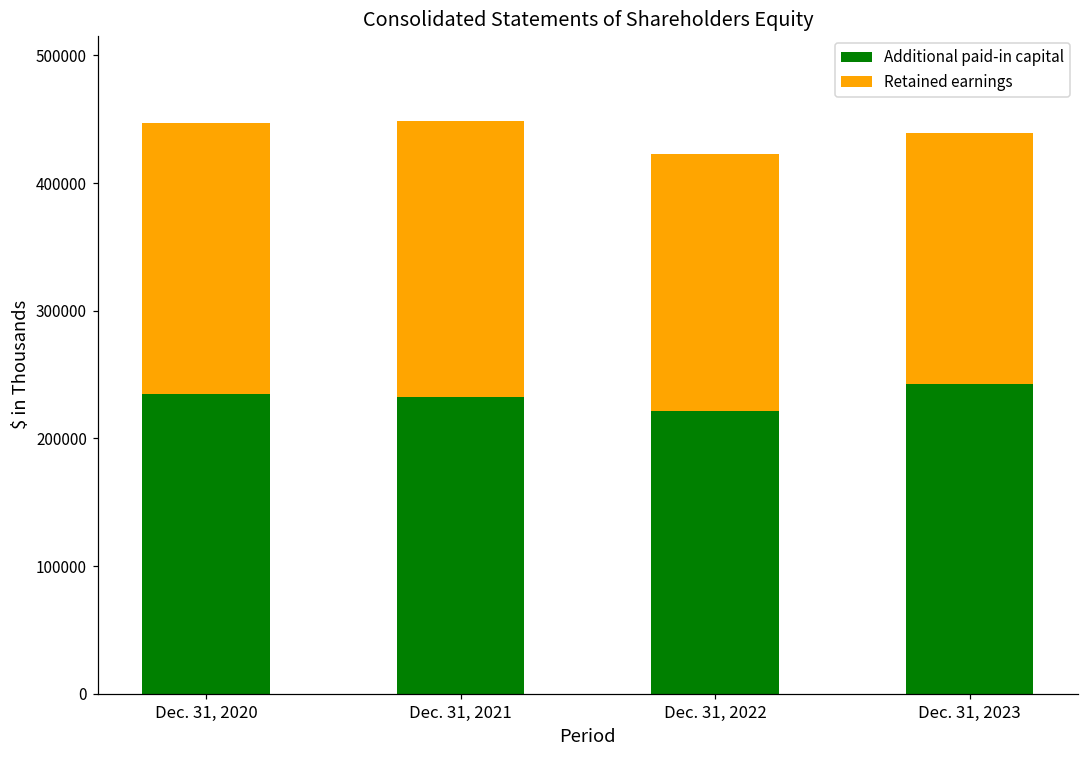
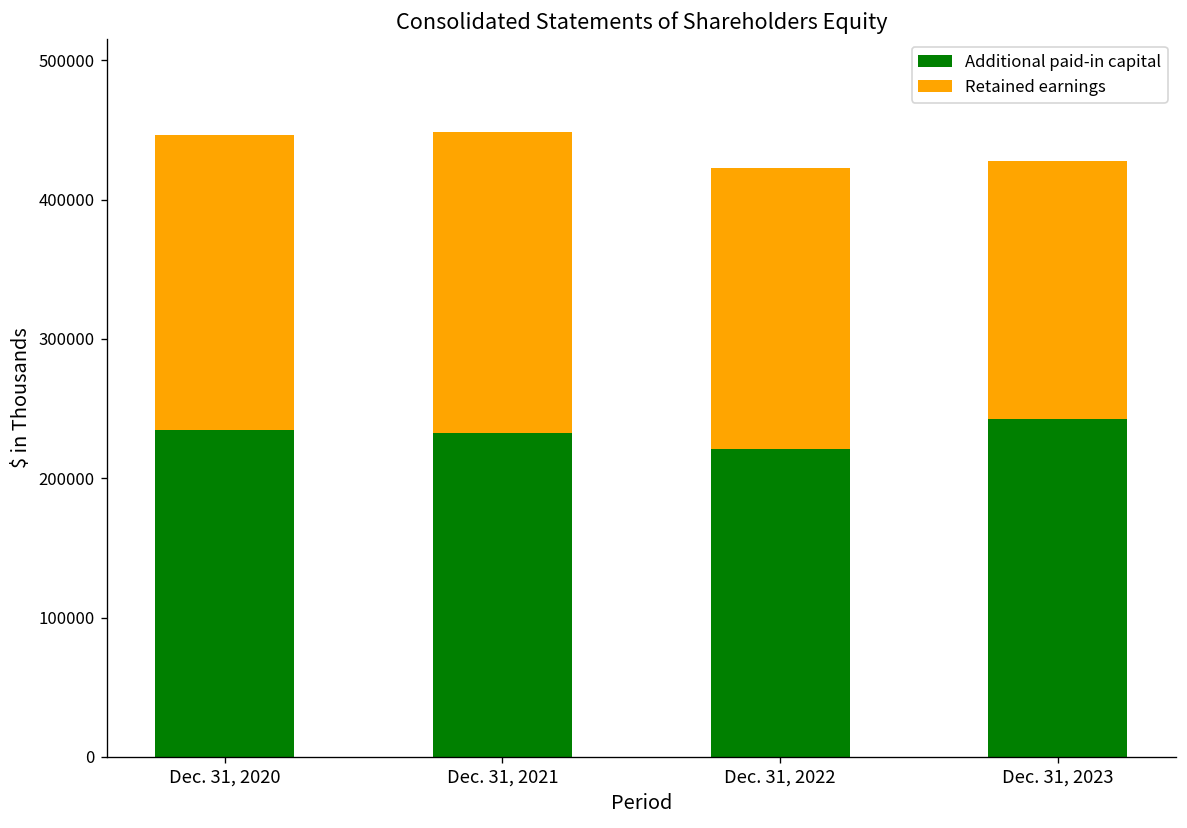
Retained earnings, Dec. 31, 2023: 197000 -> 185000
